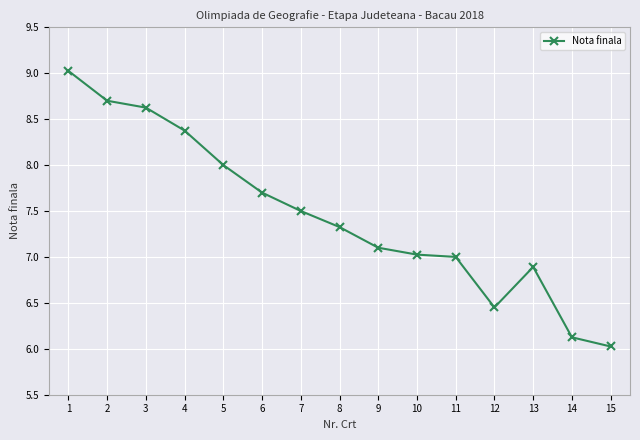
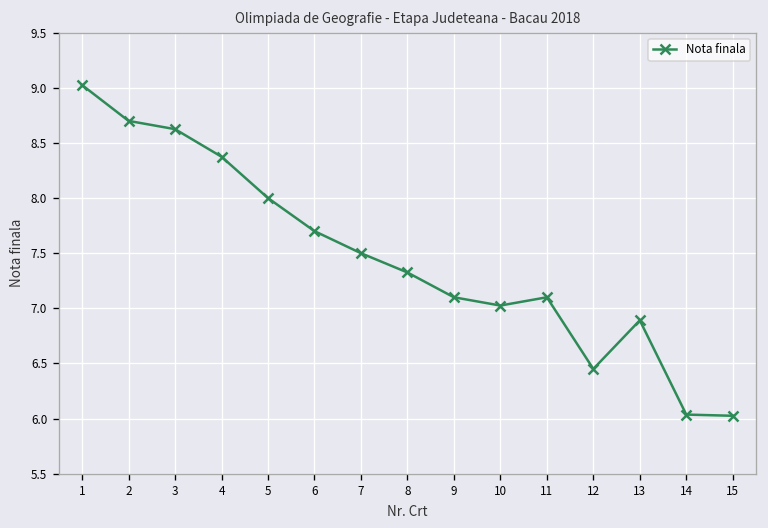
11: 7.0 -> 7.1
14: 6.1 -> 6.0
